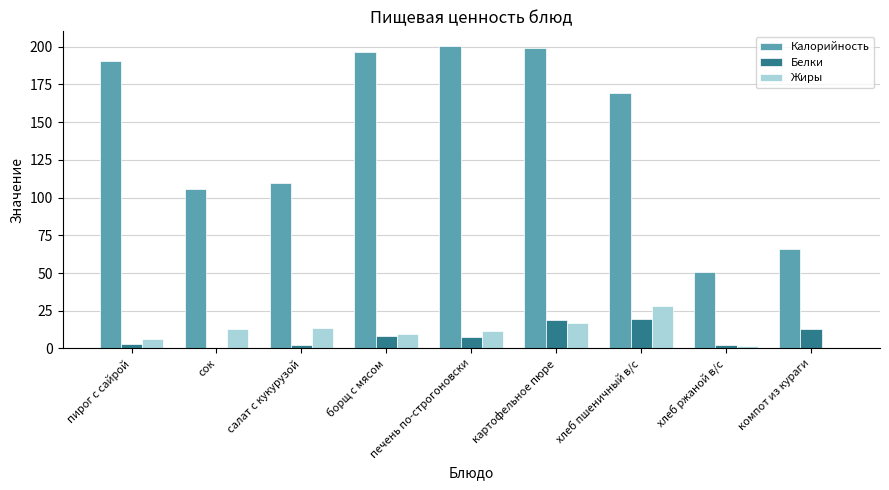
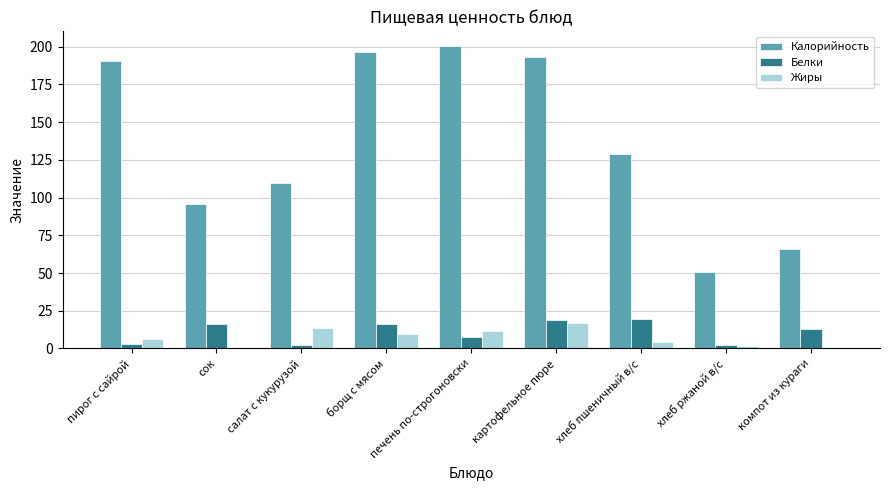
Калорийность, сок: 106 -> 96
Белки, сок: 0 -> 17
Жиры, сок: 13 -> 0
Белки, борщ с мясом: 8 -> 17
Калорийность, картофельное пюре: 199 -> 193
Калорийность, хлеб пшеничный в/с: 169 -> 129
Жиры, хлеб пшеничный в/с: 28 -> 4
